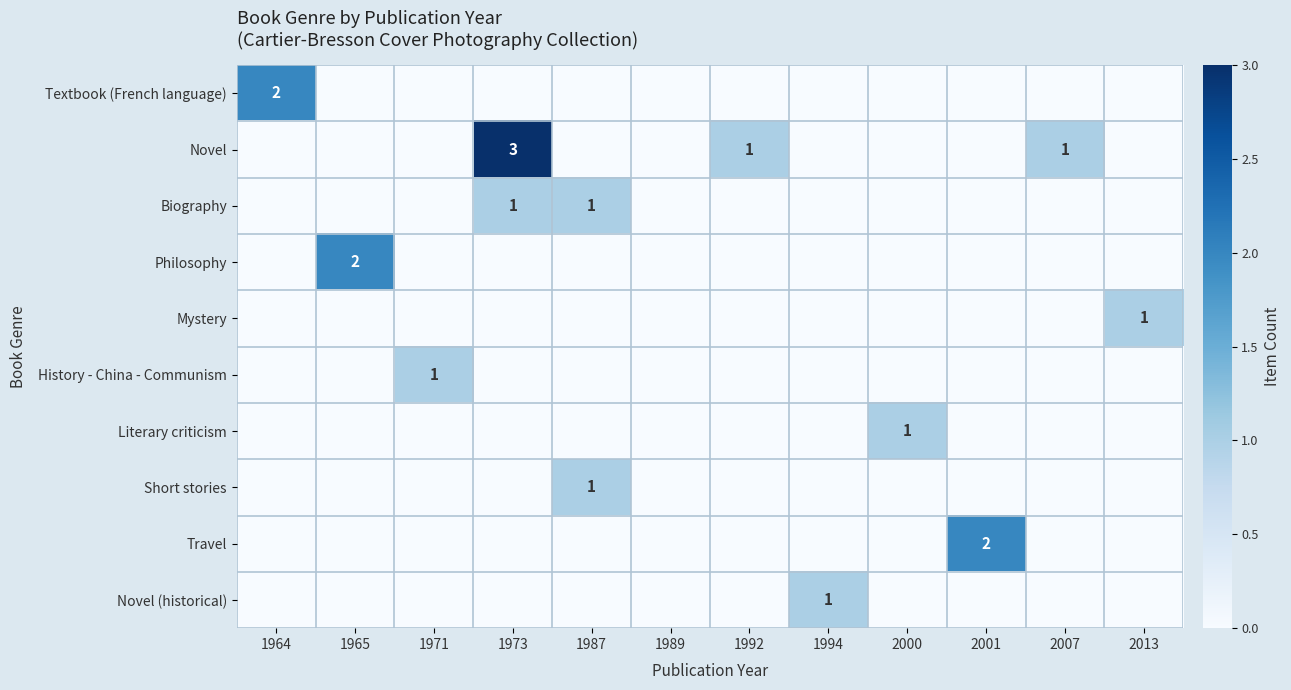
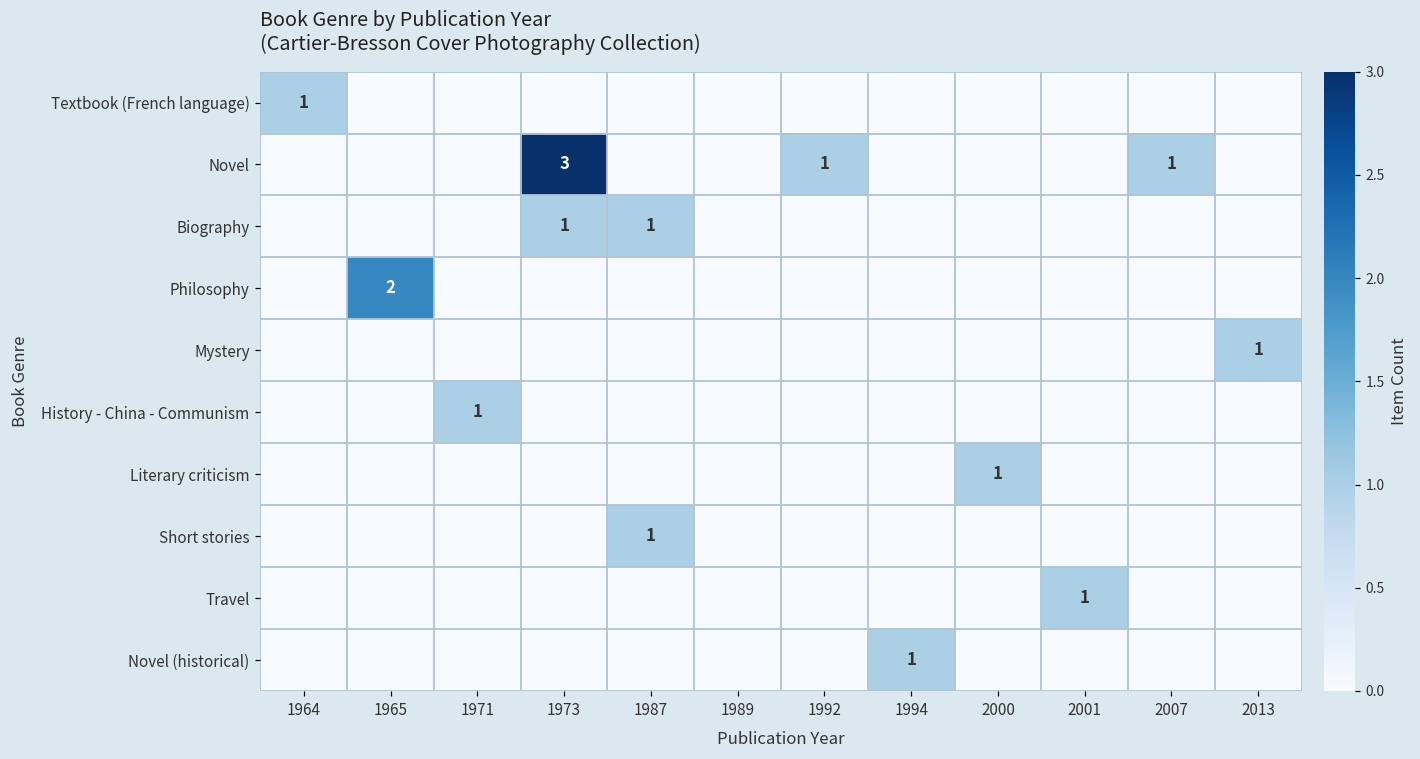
Textbook (French language), 1964: 2 -> 1
Travel, 2001: 2 -> 1
